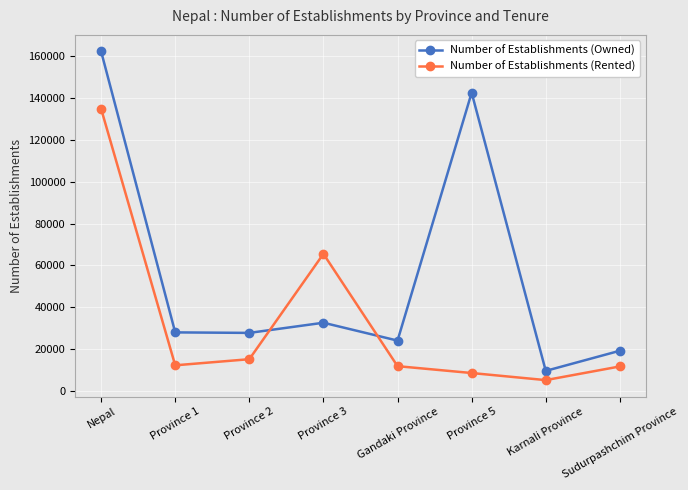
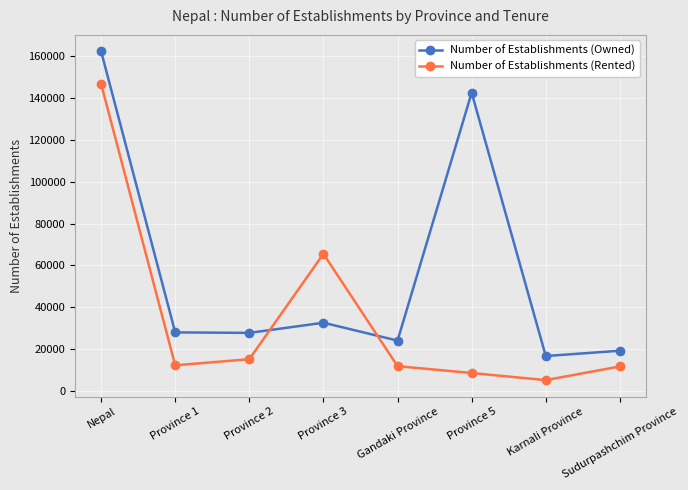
Number of Establishments (Rented), Nepal: 135000 -> 147000
Number of Establishments (Owned), Karnali Province: 10000 -> 17000
